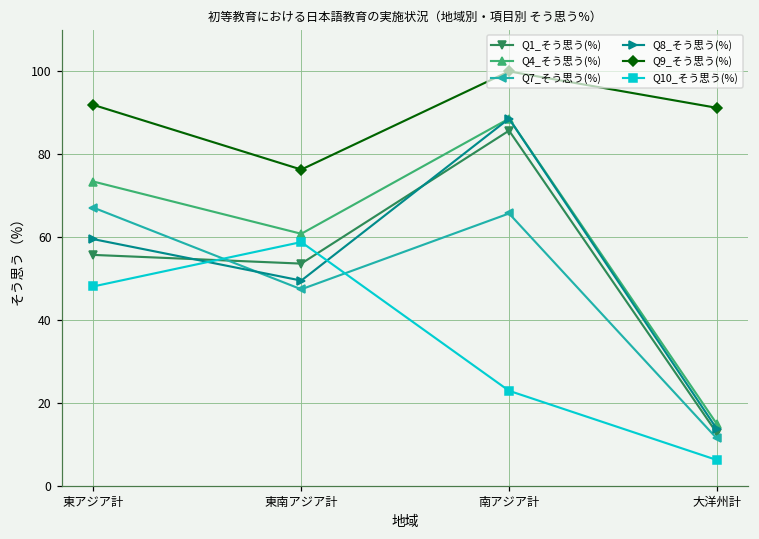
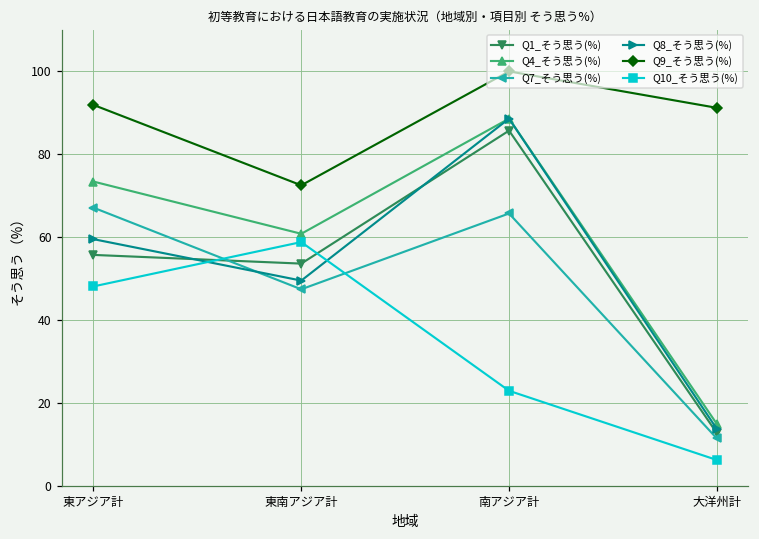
Q9_そう思う(%), 東南アジア計: 76 -> 73
